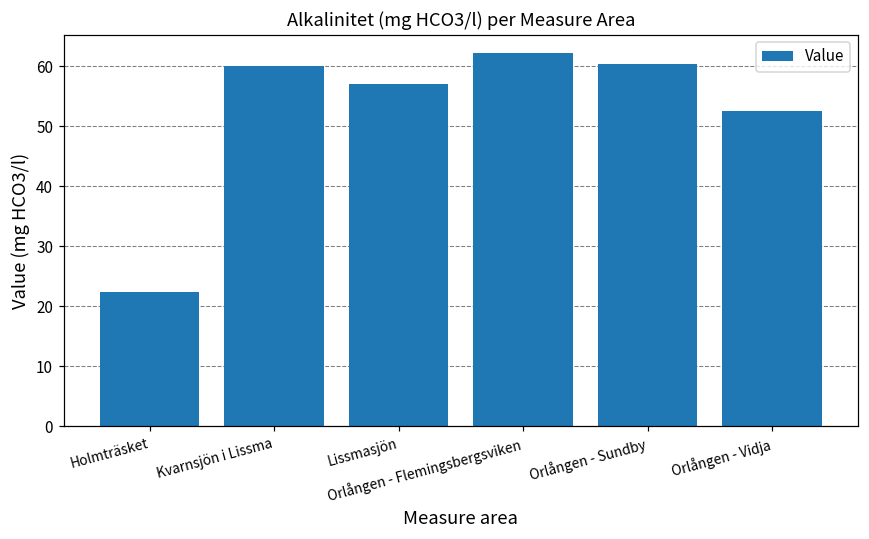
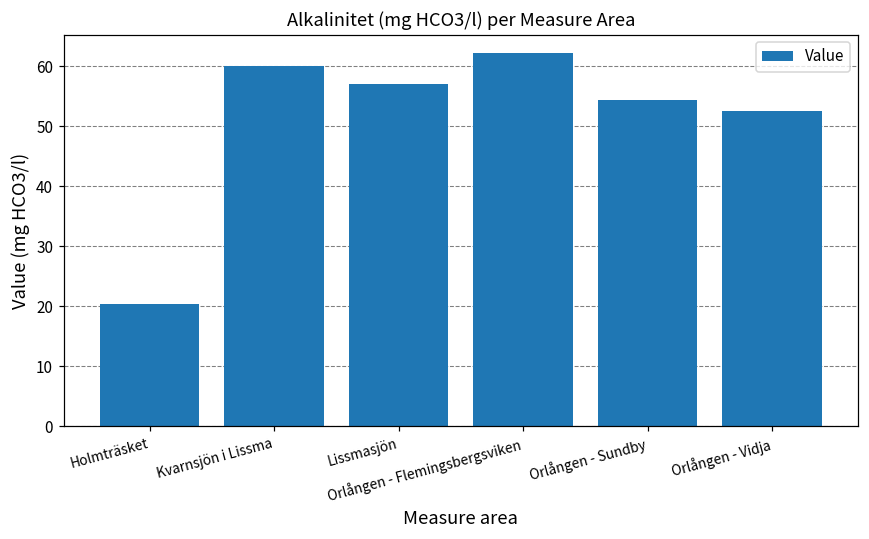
Holmträsket: 22 -> 20
Orlången - Sundby: 60 -> 54
